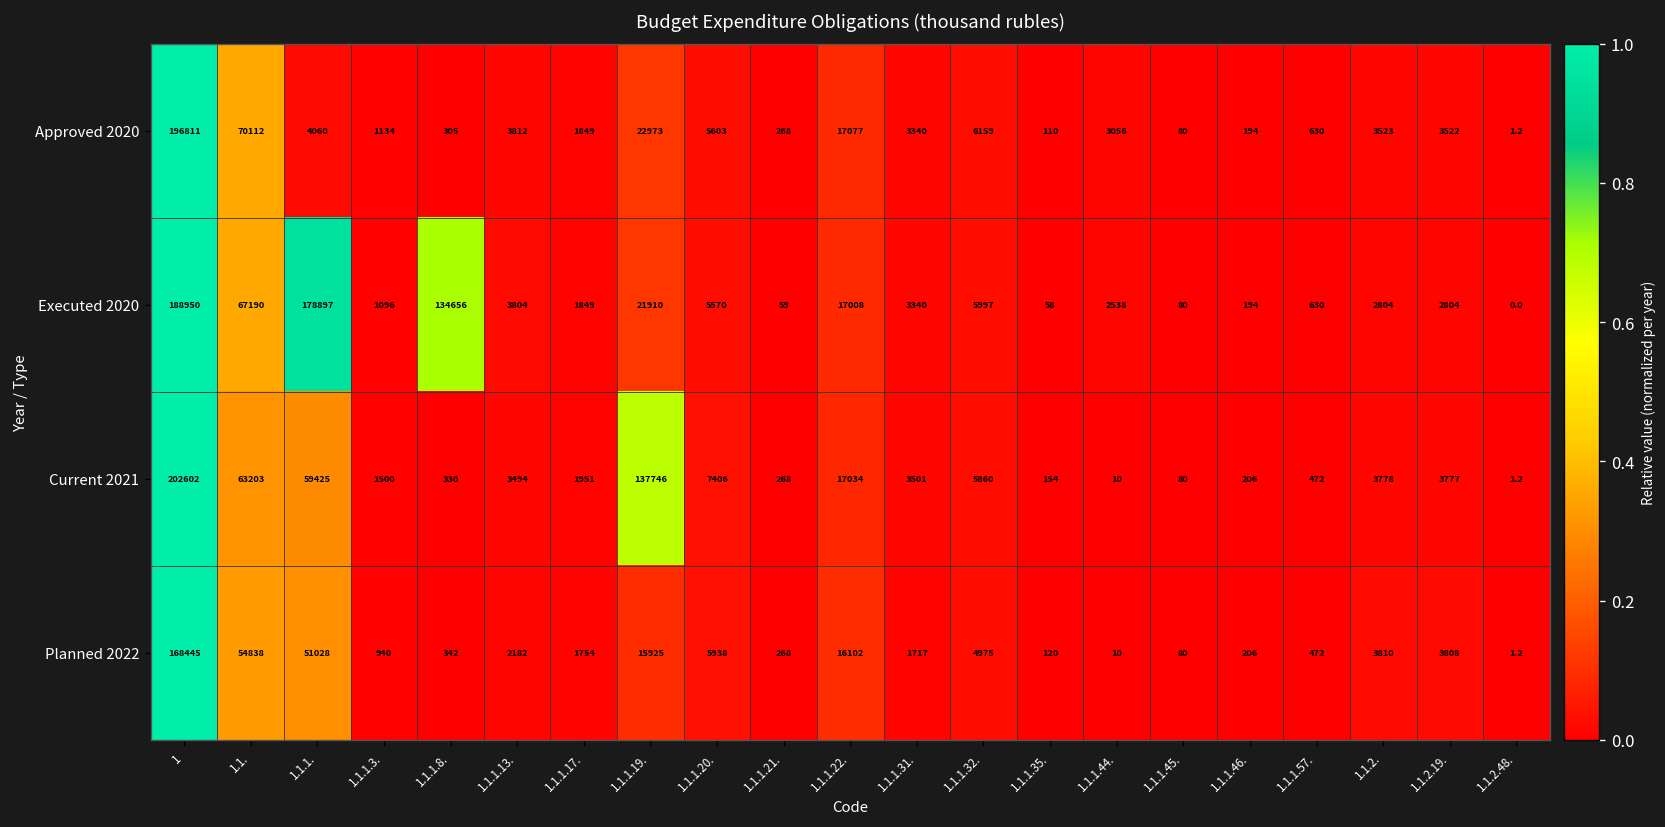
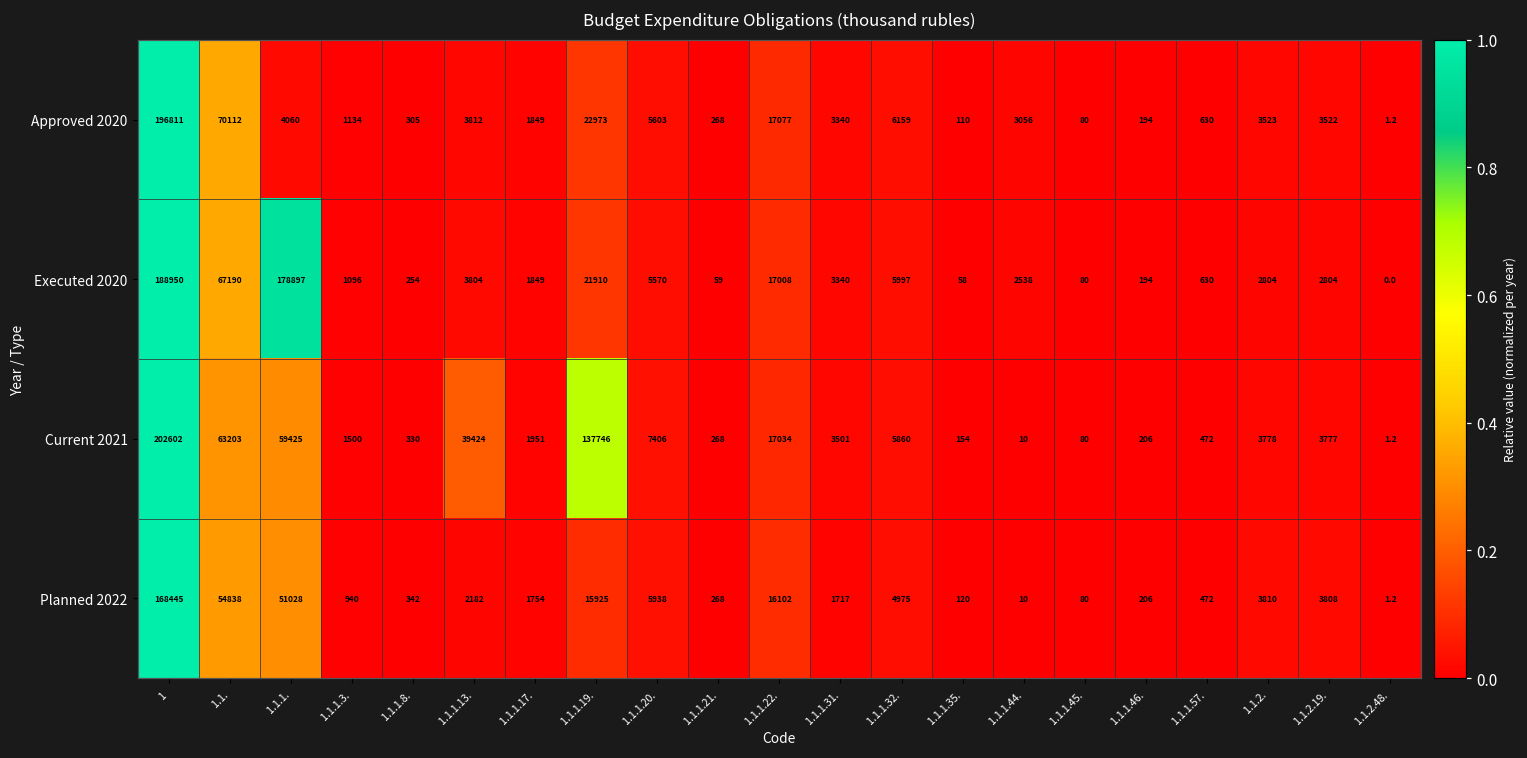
Executed 2020, 1.1.1.8.: 134656 -> 254
Current 2021, 1.1.1.13.: 3494 -> 39424
